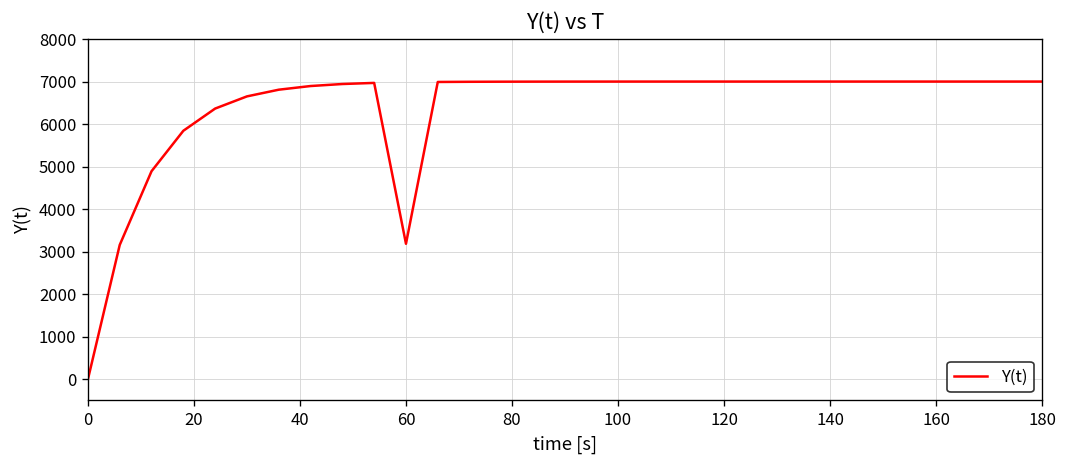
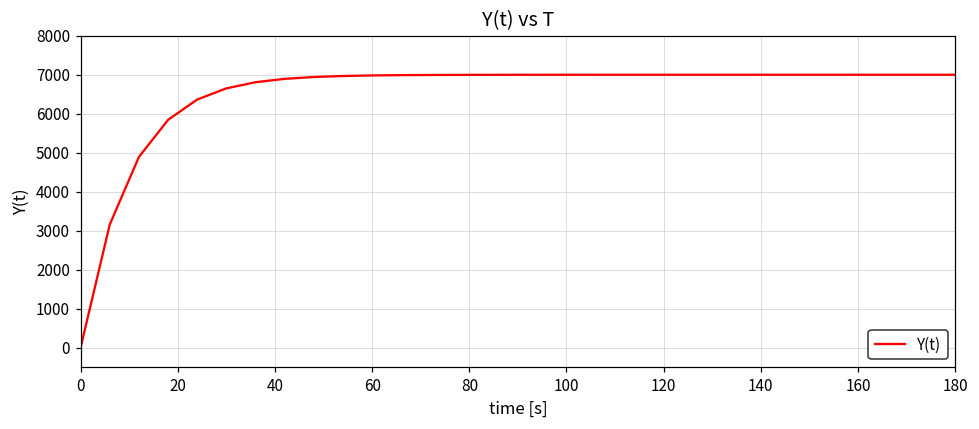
60: 3200 -> 7000
